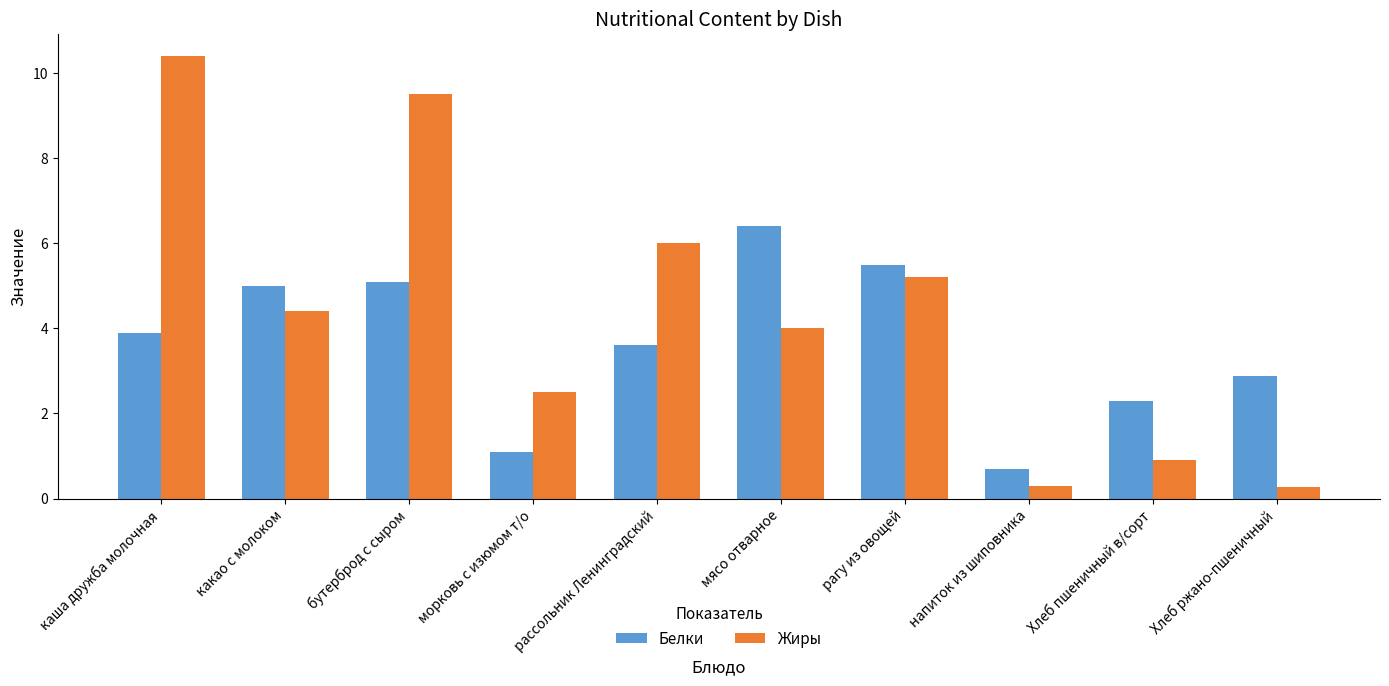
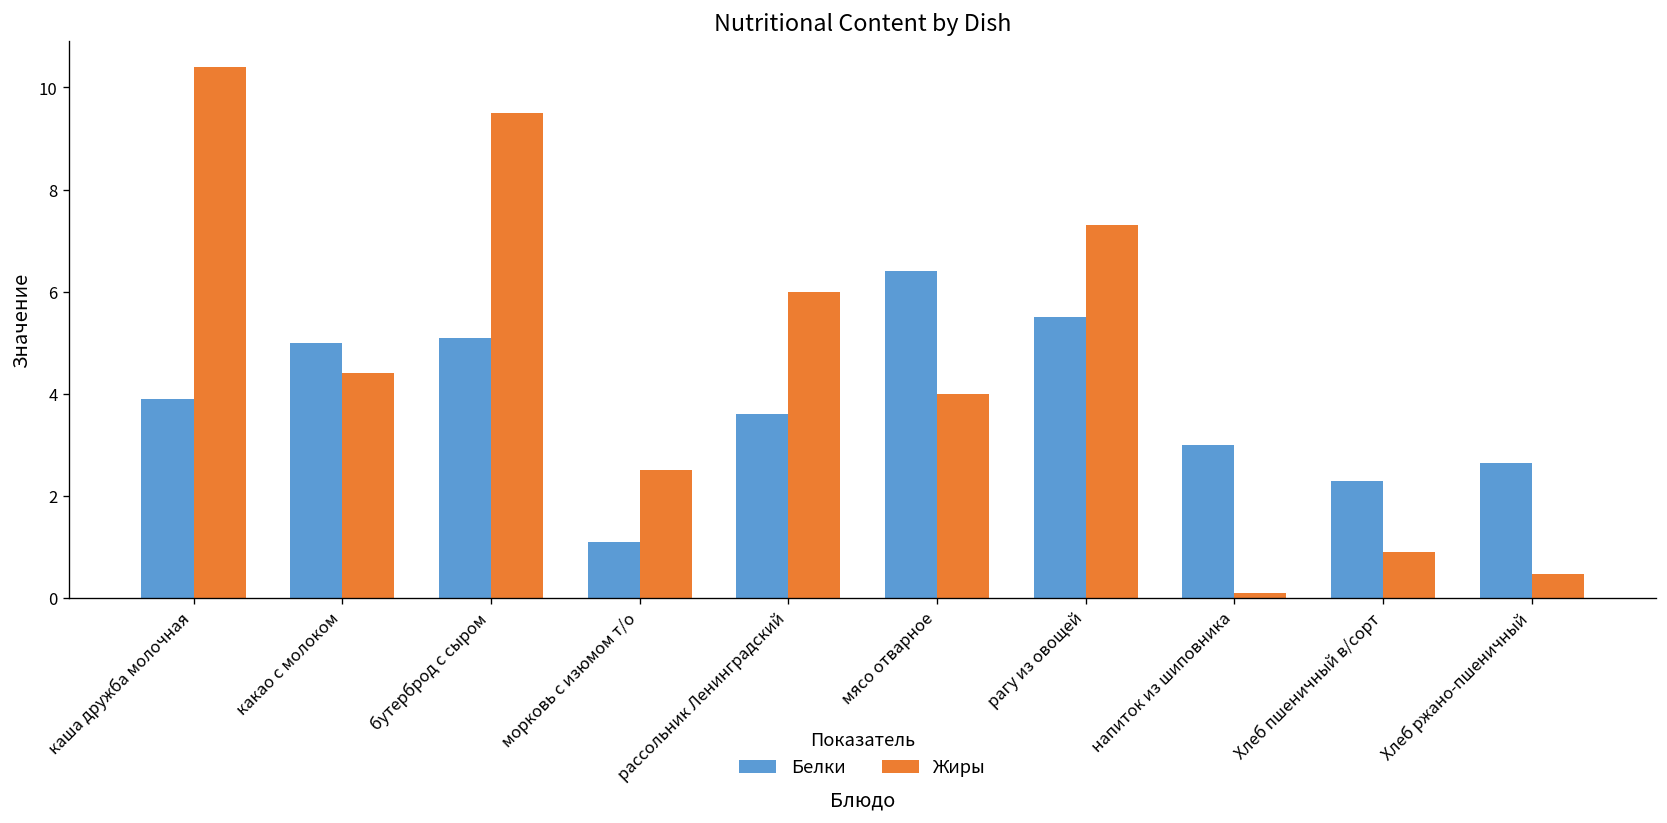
Жиры, рагу из овощей: 5.2 -> 7.3
Белки, напиток из шиповника: 0.7 -> 3.0
Жиры, напиток из шиповника: 0.3 -> 0.1
Белки, Хлеб ржано-пшеничный: 2.9 -> 2.6
Жиры, Хлеб ржано-пшеничный: 0.3 -> 0.5
